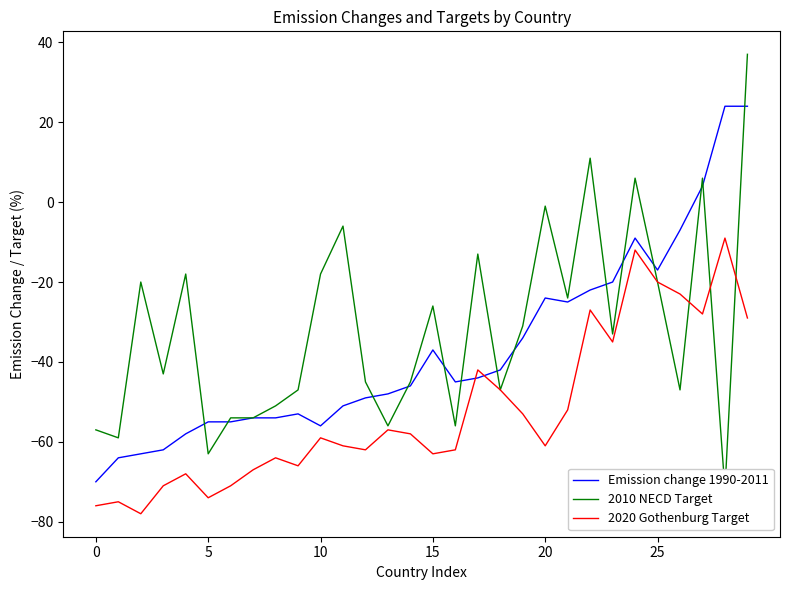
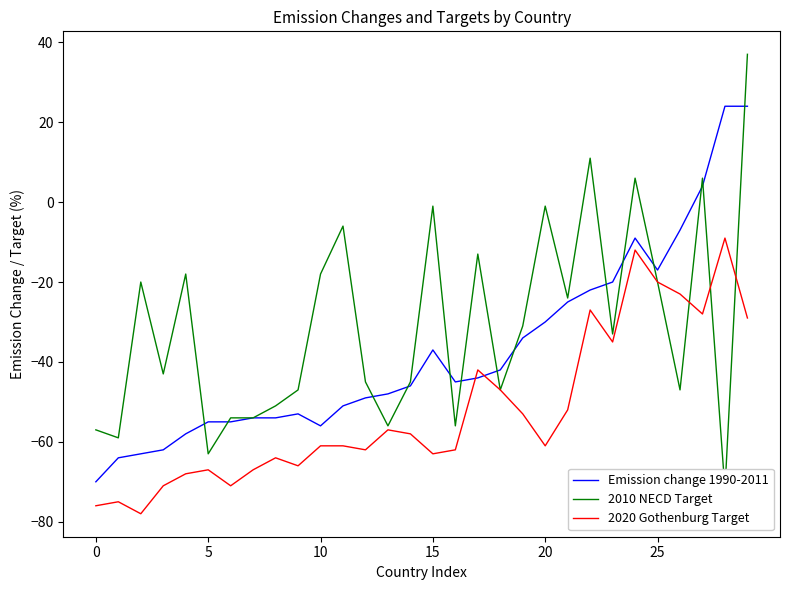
2020 Gothenburg Target, 5: -74 -> -67
2020 Gothenburg Target, 10: -59 -> -61
2010 NECD Target, 15: -26 -> -1
Emission change 1990-2011, 20: -24 -> -30
